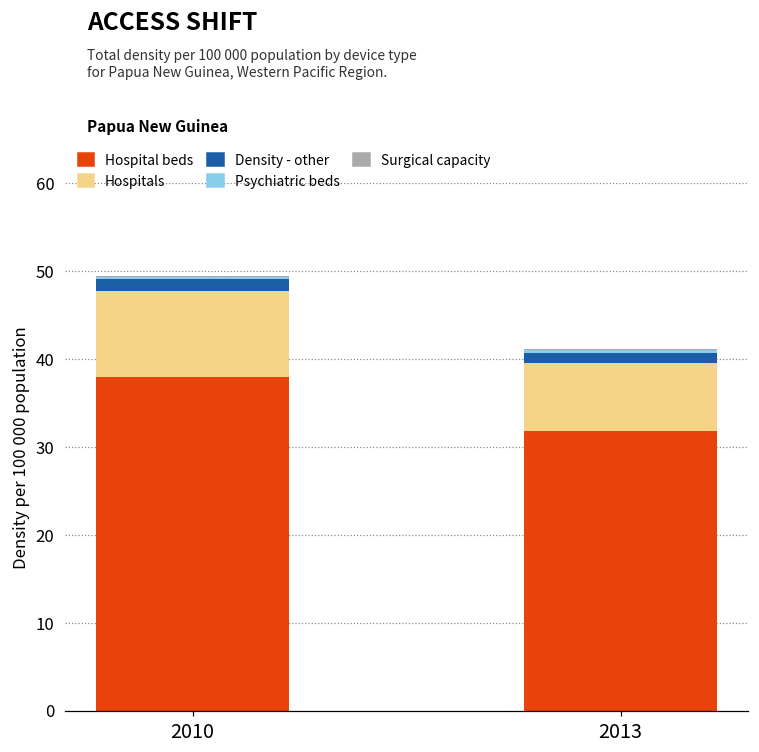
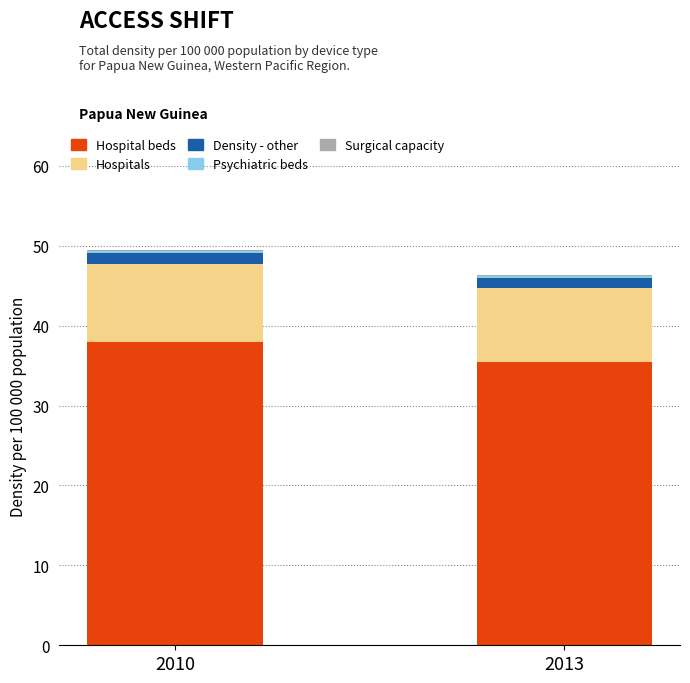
Hospital beds, 2013: 32 -> 36
Hospitals, 2013: 8 -> 9
